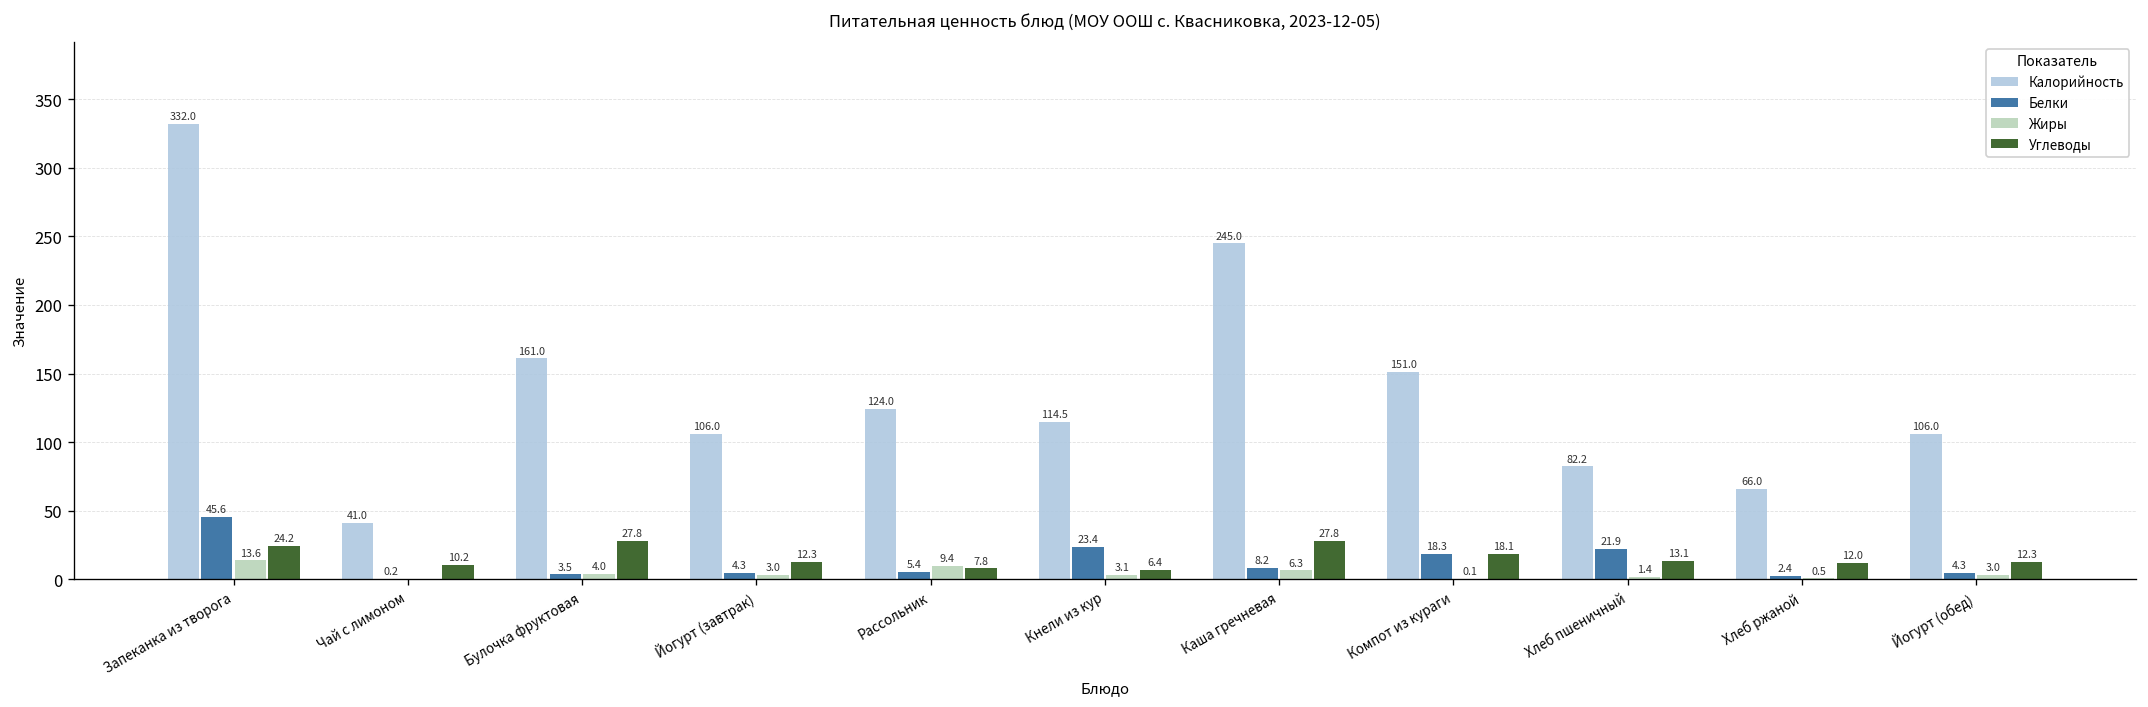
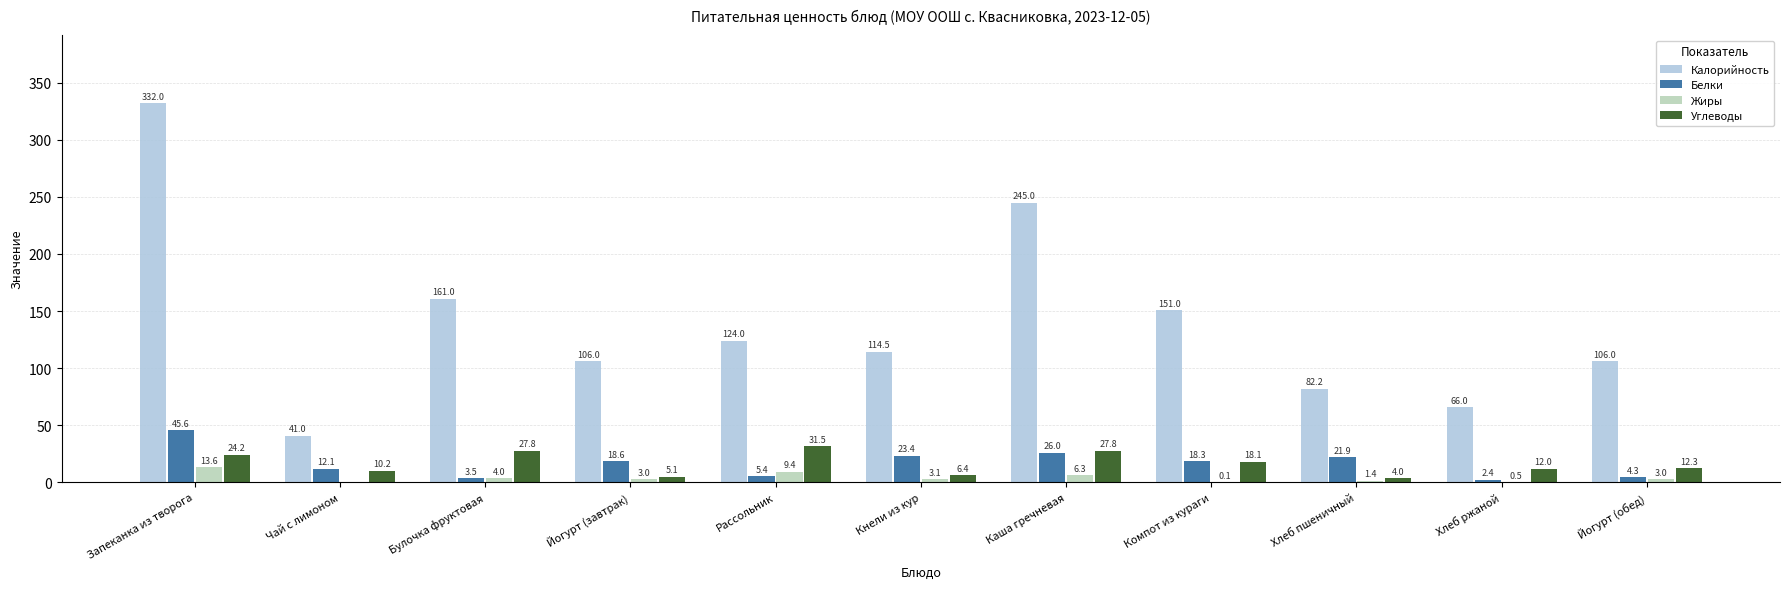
Белки, Чай с лимоном: 0.2 -> 12.1
Белки, Йогурт (завтрак): 4.3 -> 18.6
Углеводы, Йогурт (завтрак): 12.3 -> 5.1
Углеводы, Рассольник: 7.8 -> 31.5
Белки, Каша гречневая: 8.2 -> 26.0
Углеводы, Хлеб пшеничный: 13.1 -> 4.0
